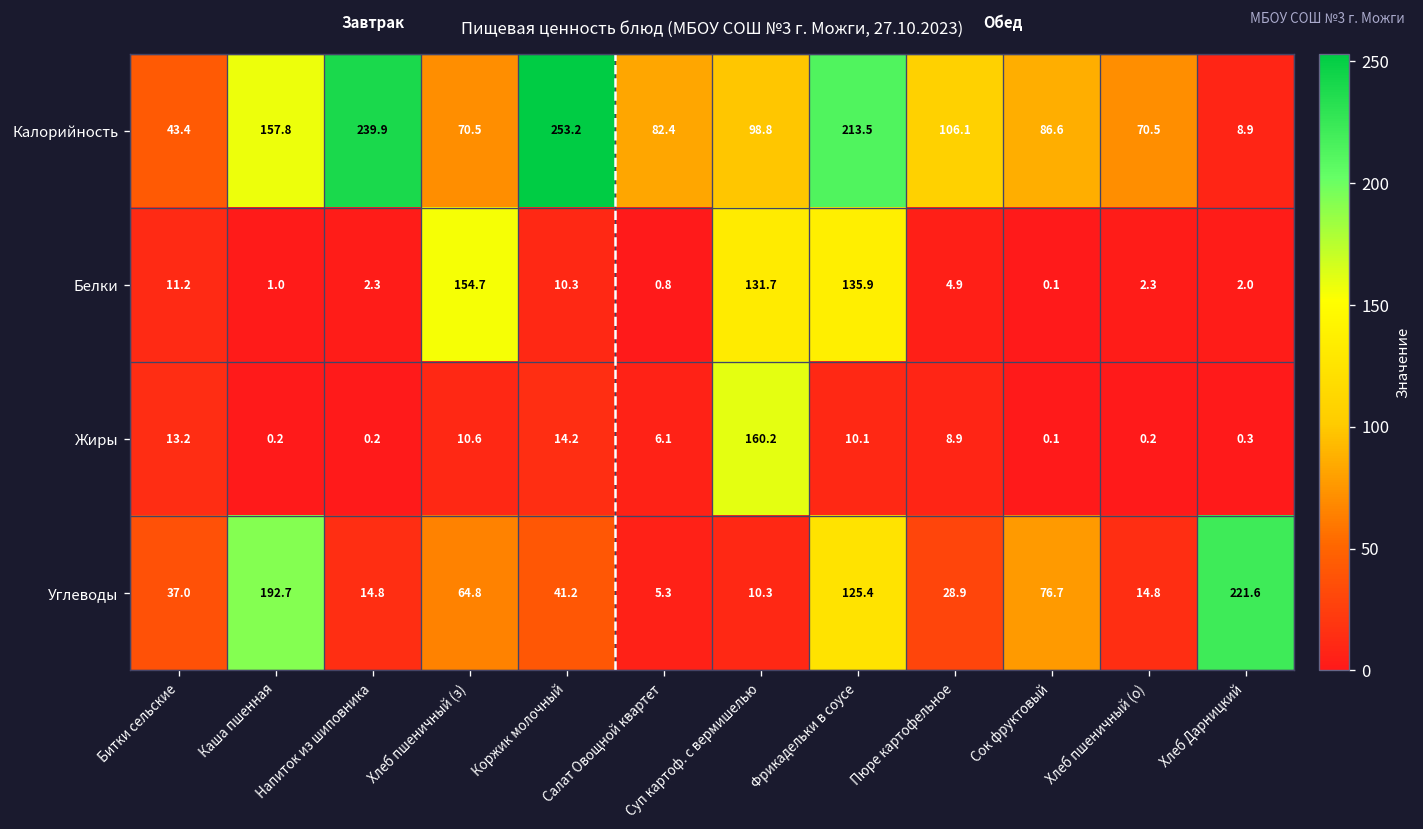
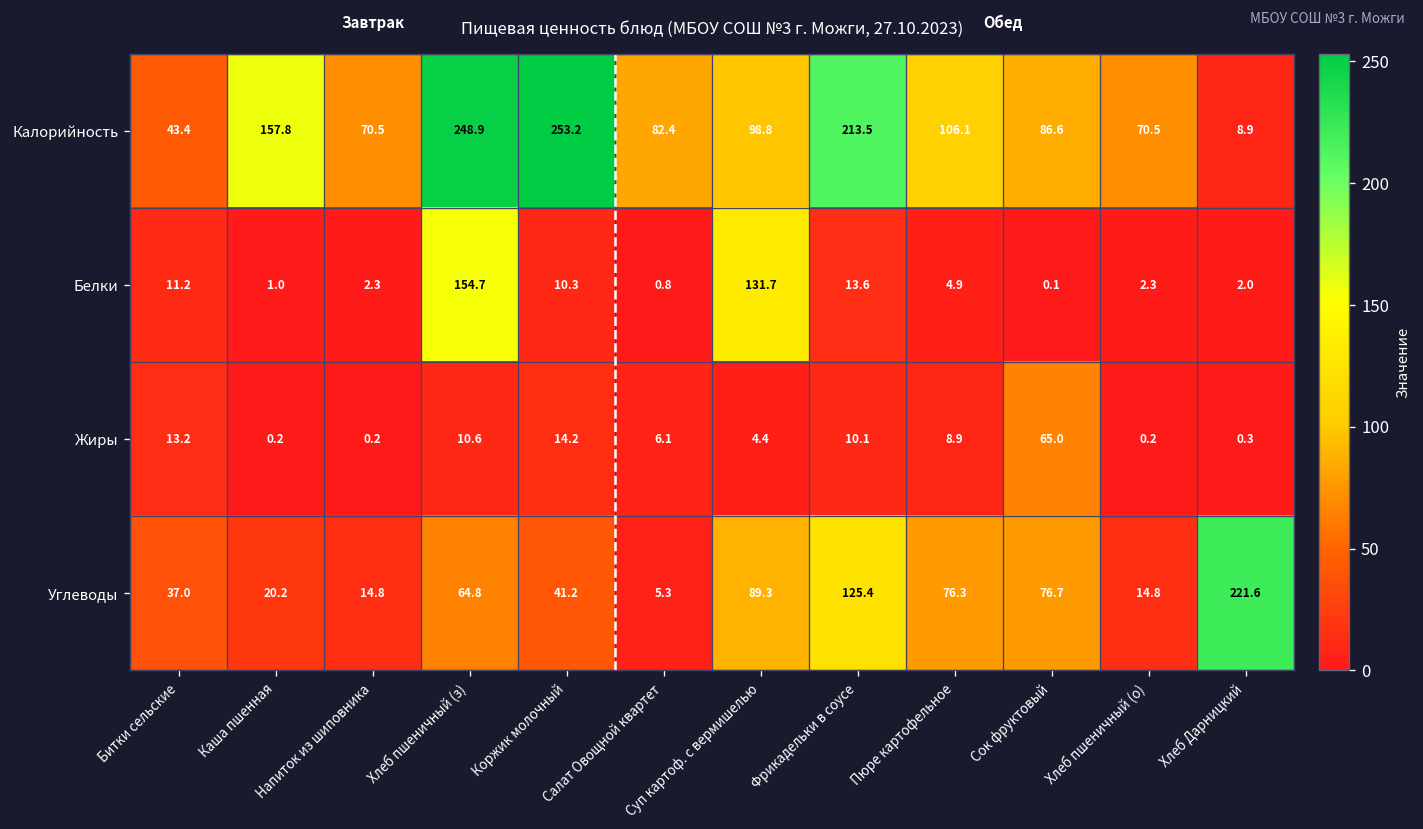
Калорийность, Напиток из шиповника: 239.9 -> 70.5
Калорийность, Хлеб пшеничный (з): 70.5 -> 248.9
Белки, Фрикадельки в соусе: 135.9 -> 13.6
Жиры, Суп картоф. с вермишелью: 160.2 -> 4.4
Жиры, Сок фруктовый: 0.1 -> 65.0
Углеводы, Каша пшенная: 192.7 -> 20.2
Углеводы, Суп картоф. с вермишелью: 10.3 -> 89.3
Углеводы, Пюре картофельное: 28.9 -> 76.3
